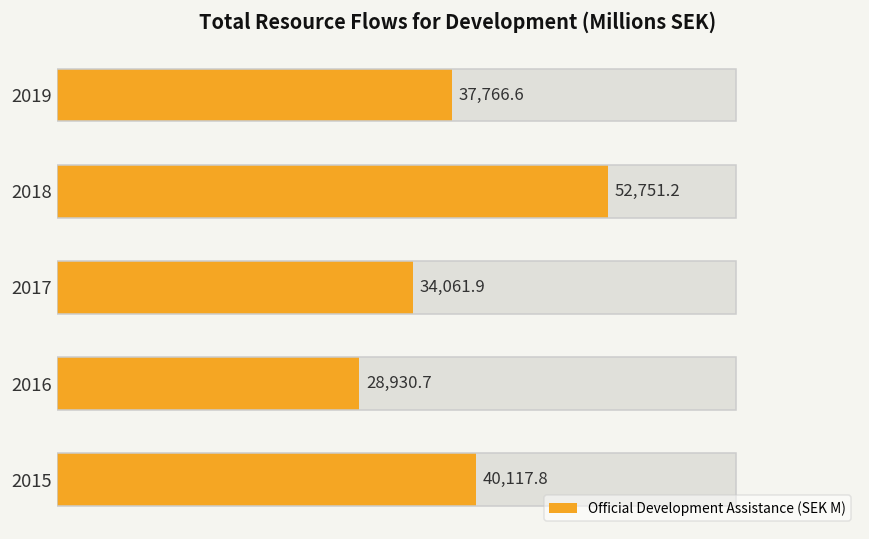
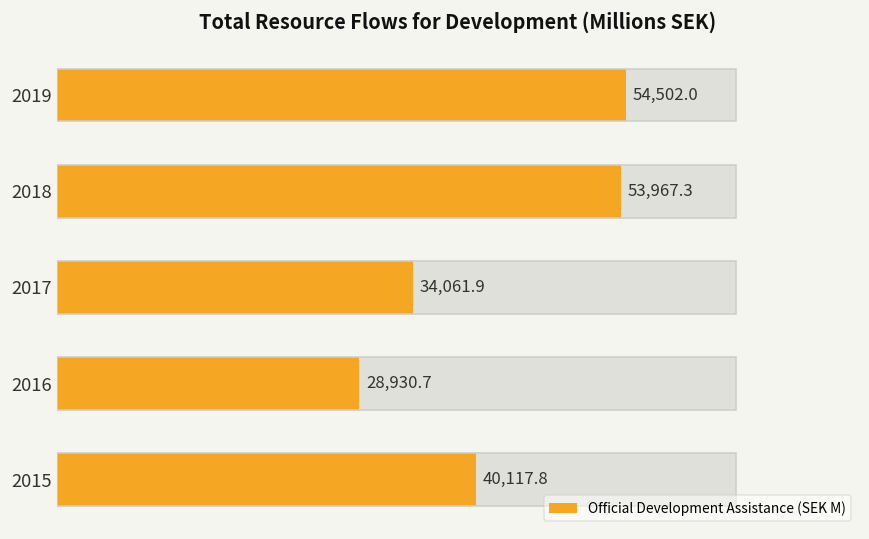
Official Development Assistance (SEK M), 2019: 37,766.6 -> 54,502.0
Official Development Assistance (SEK M), 2018: 52,751.2 -> 53,967.3
